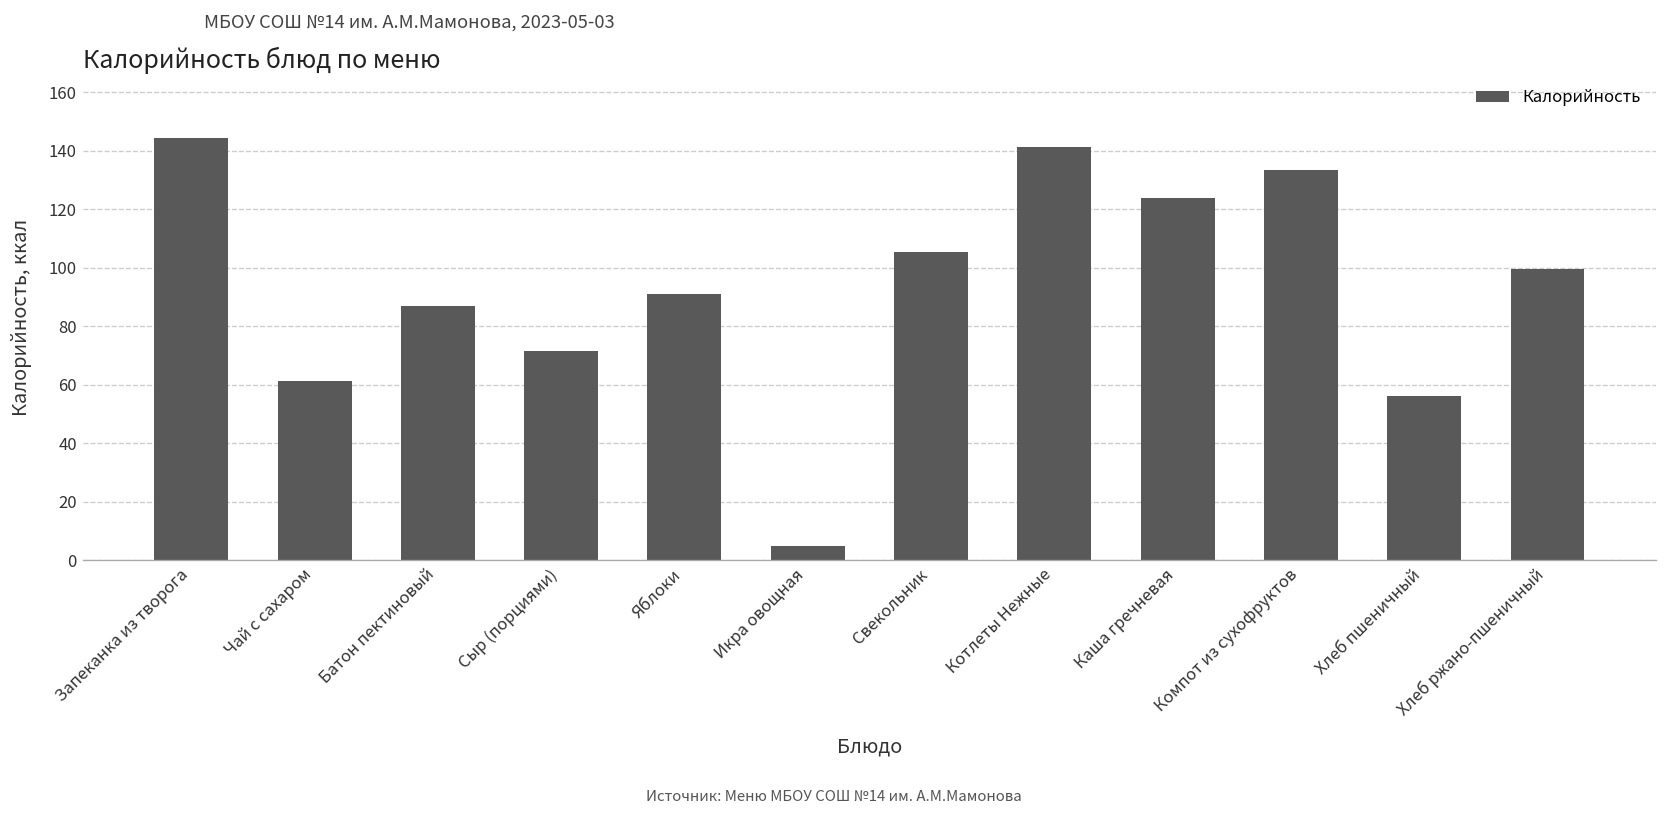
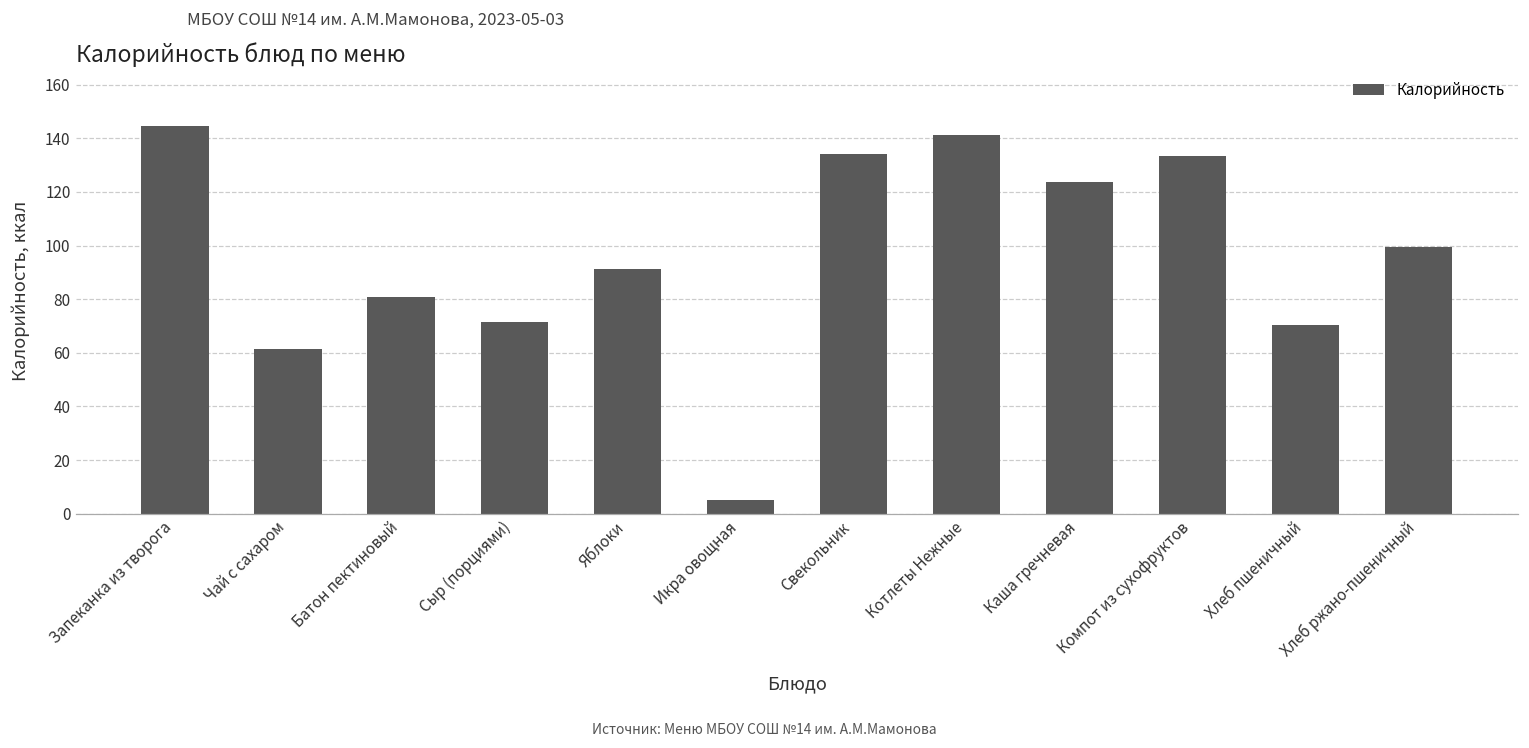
Батон пектиновый: 87 -> 81
Свекольник: 106 -> 134
Хлеб пшеничный: 56 -> 71
